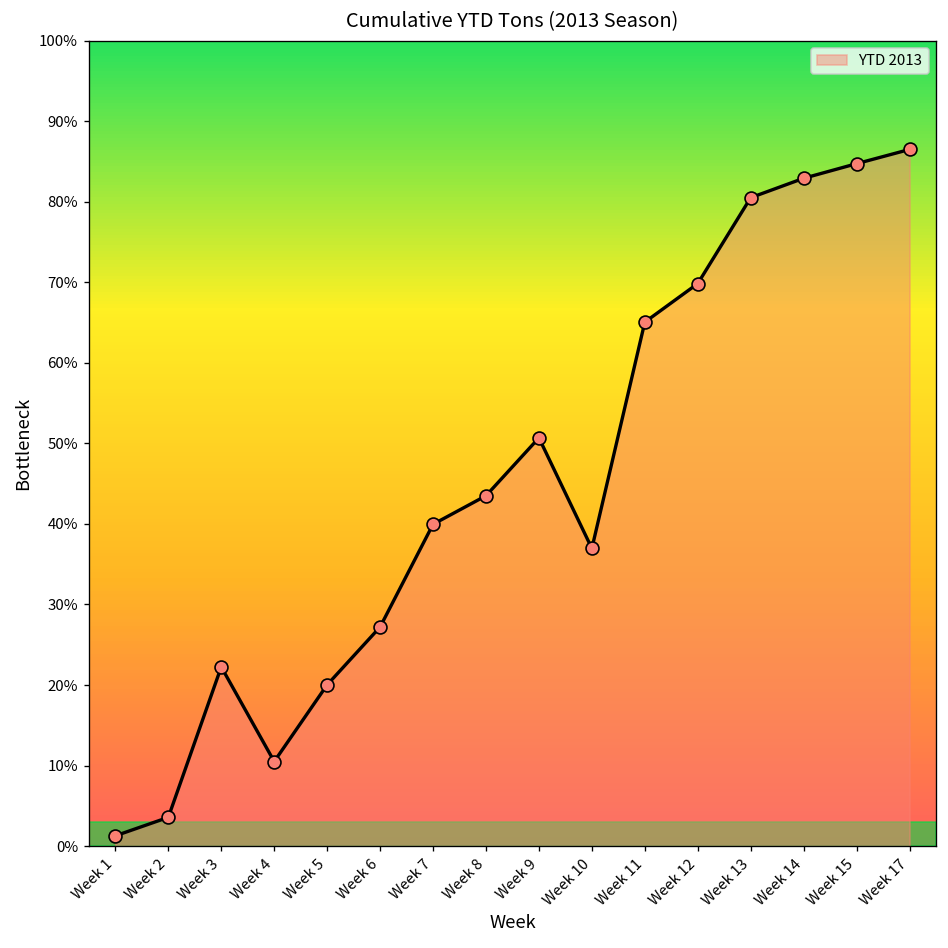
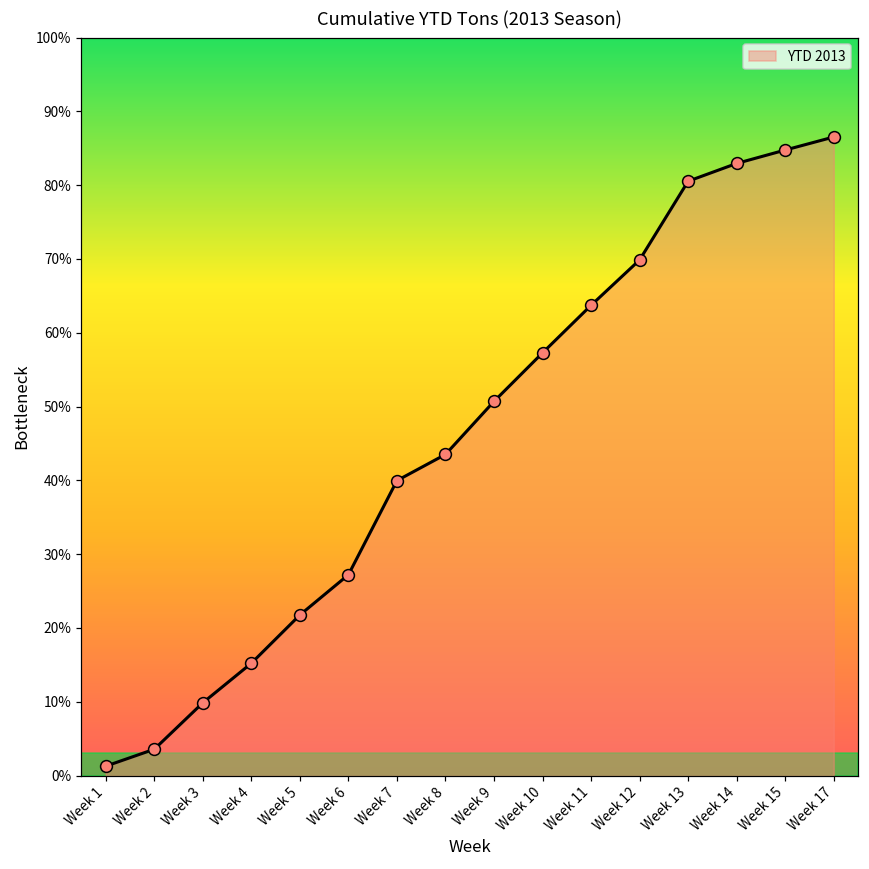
Week 3: 22% -> 10%
Week 4: 10% -> 15%
Week 5: 20% -> 22%
Week 10: 37% -> 57%
Week 11: 65% -> 64%
